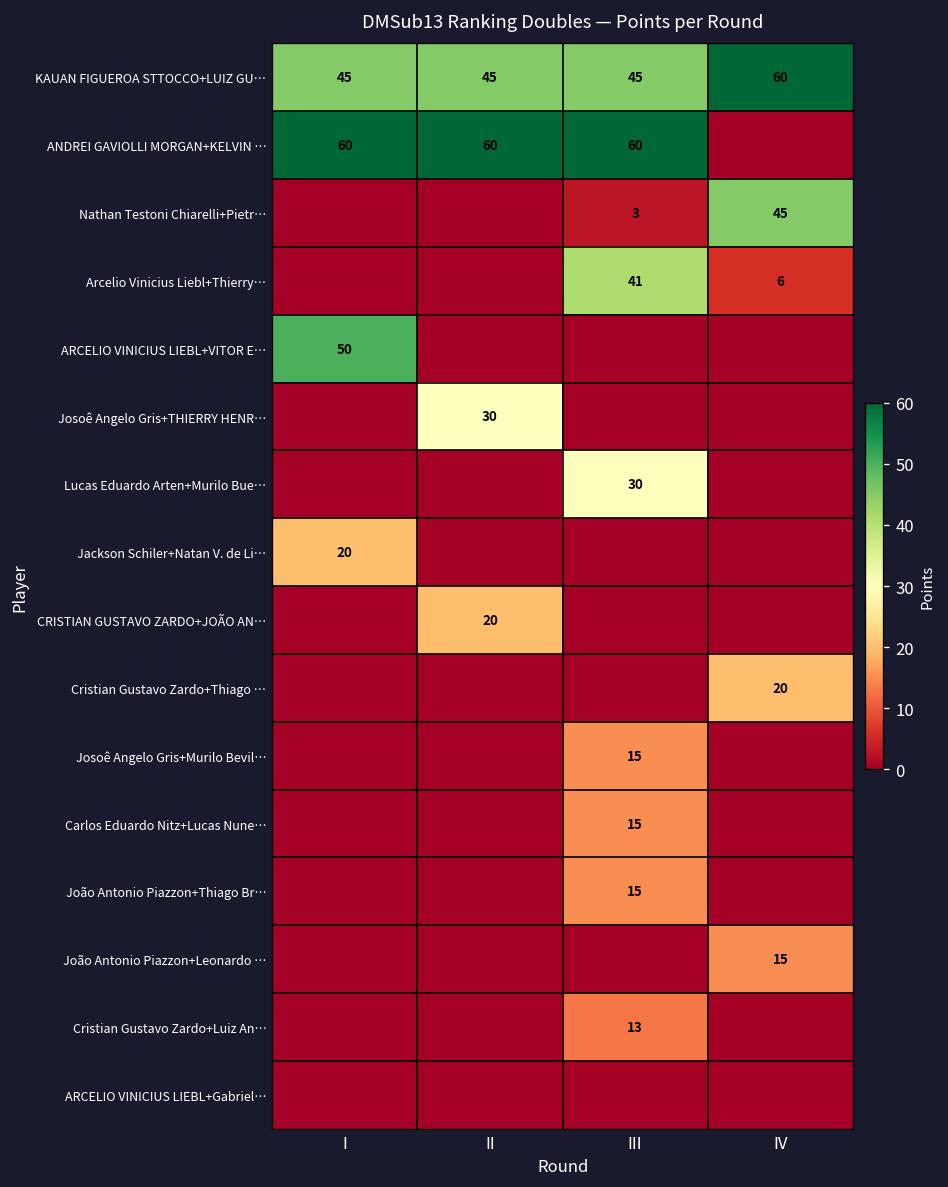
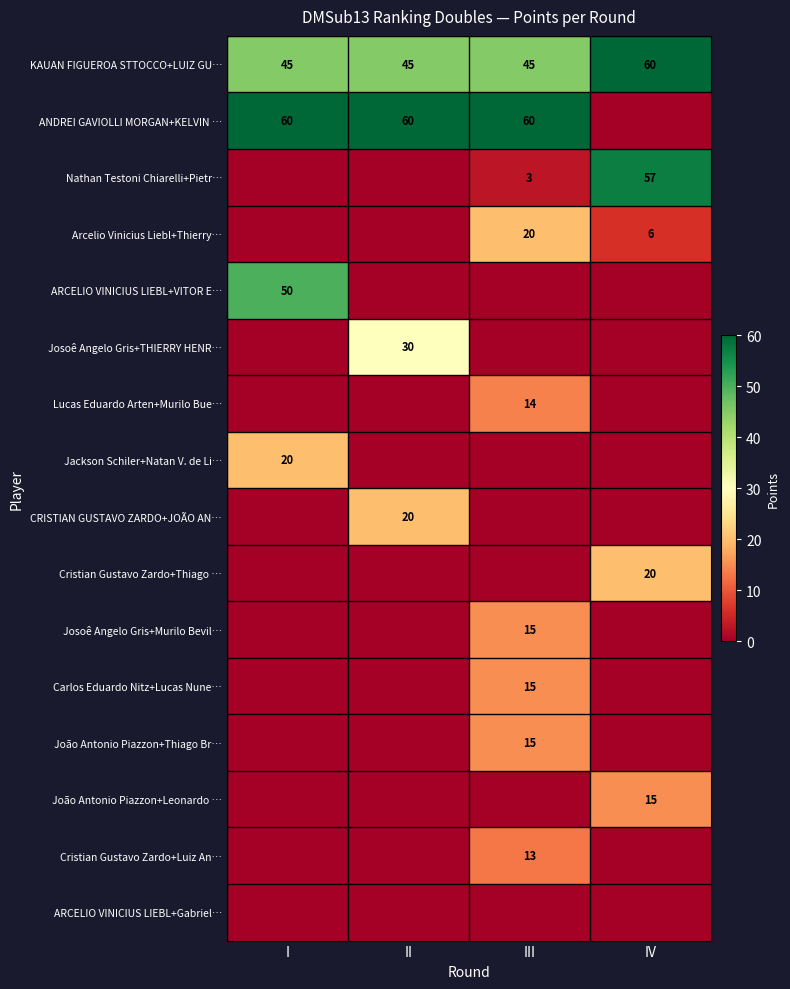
Nathan Testoni Chiarelli+Pietr…, IV: 45 -> 57
Arcelio Vinicius Liebl+Thierry…, III: 41 -> 20
Lucas Eduardo Arten+Murilo Bue…, III: 30 -> 14
